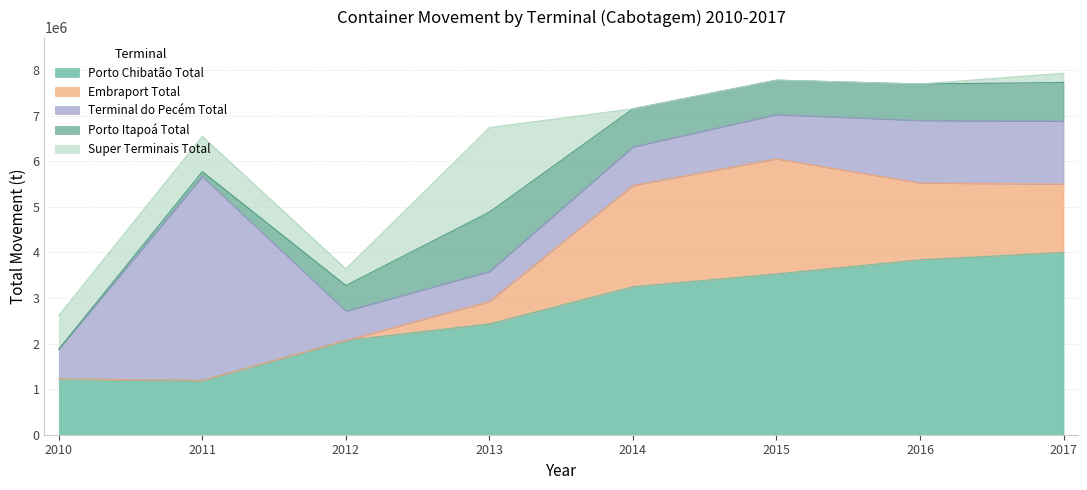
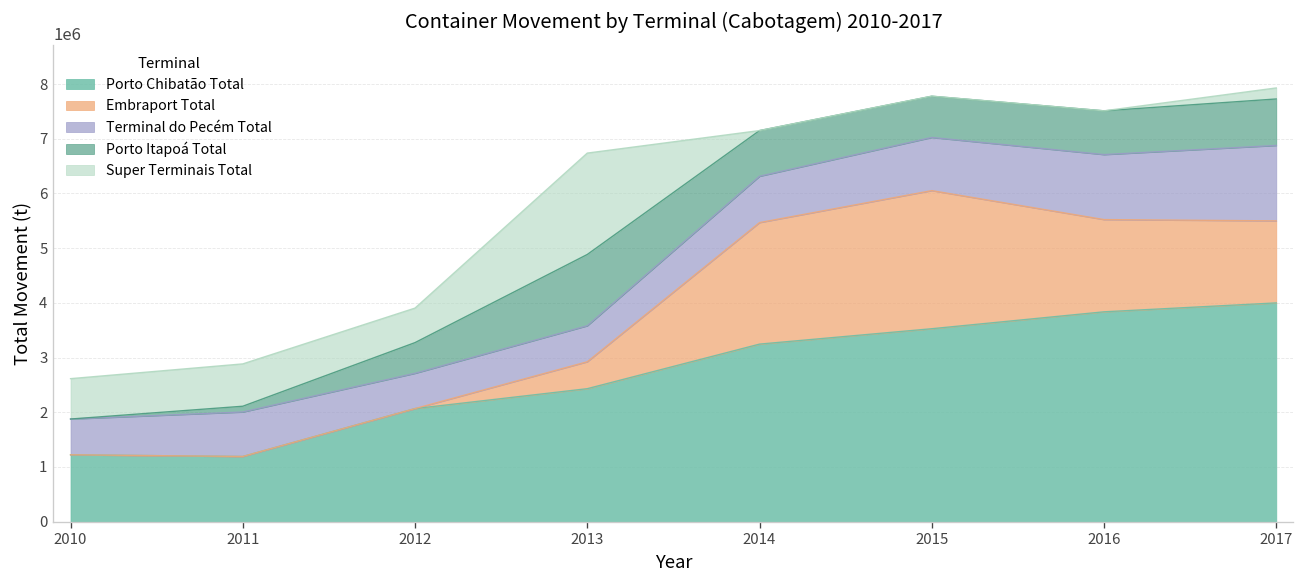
Terminal do Pecém Total, 2011: 4500000 -> 800000
Super Terminais Total, 2012: 400000 -> 600000
Terminal do Pecém Total, 2016: 1400000 -> 1200000
